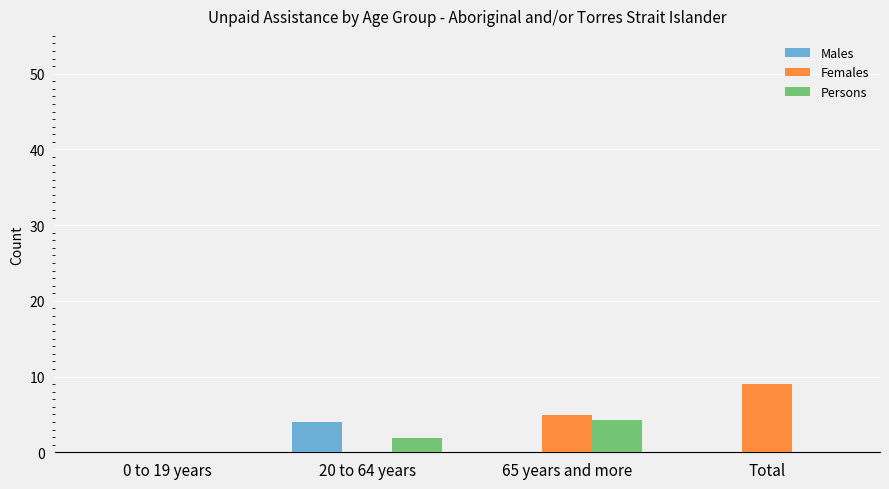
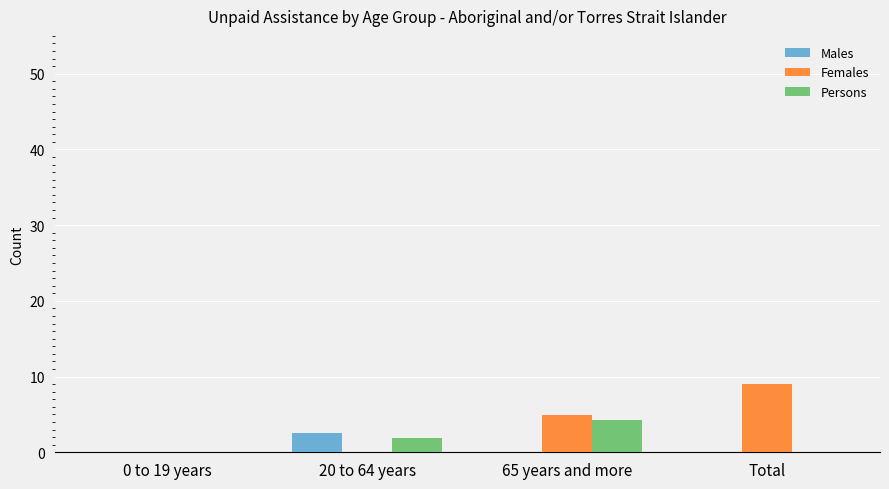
Males, 20 to 64 years: 4 -> 3
